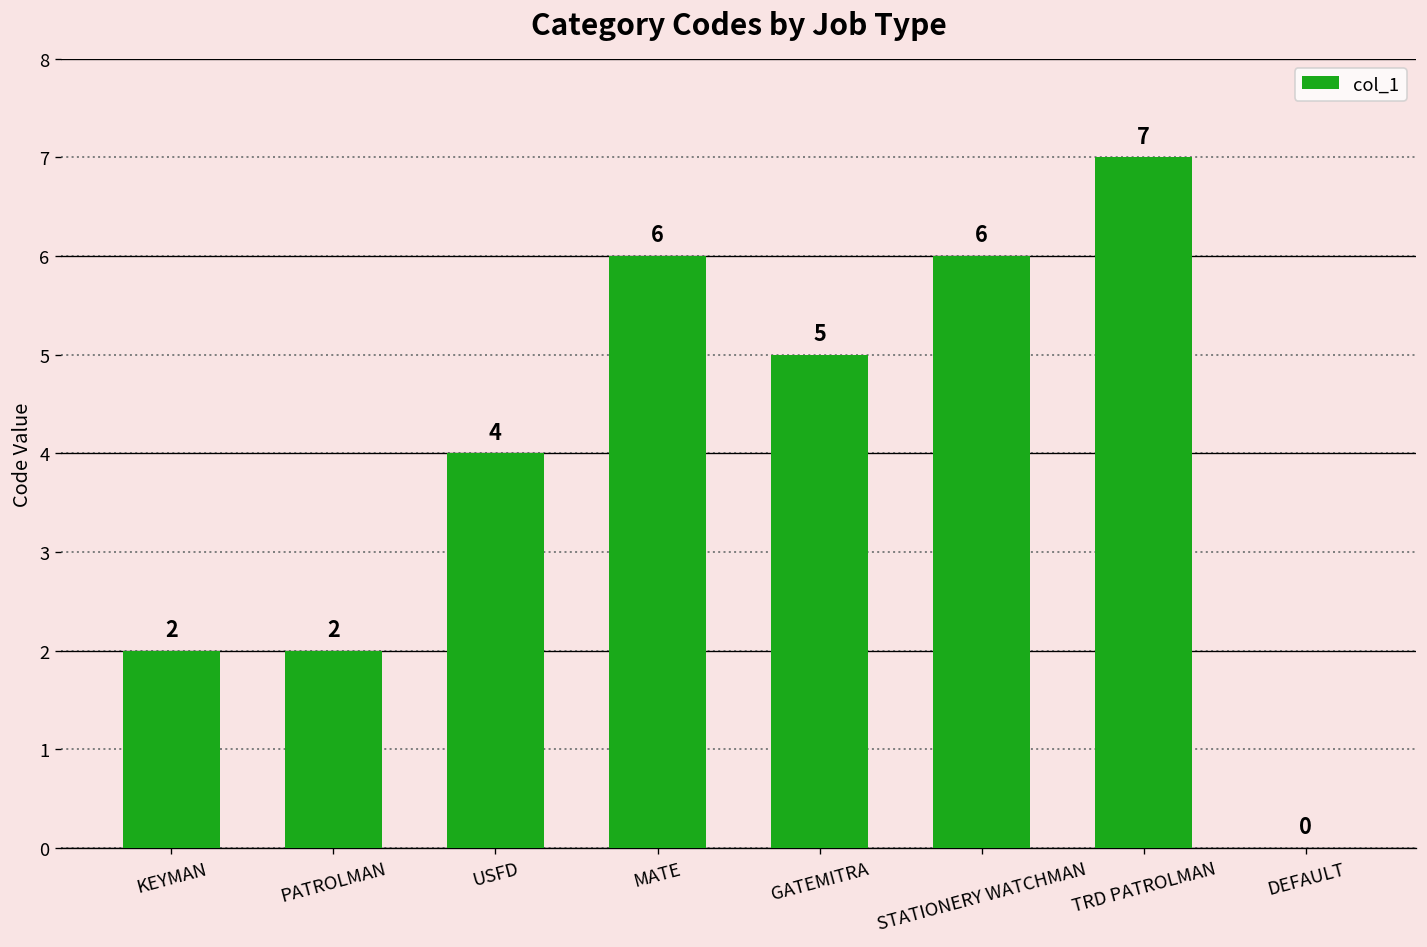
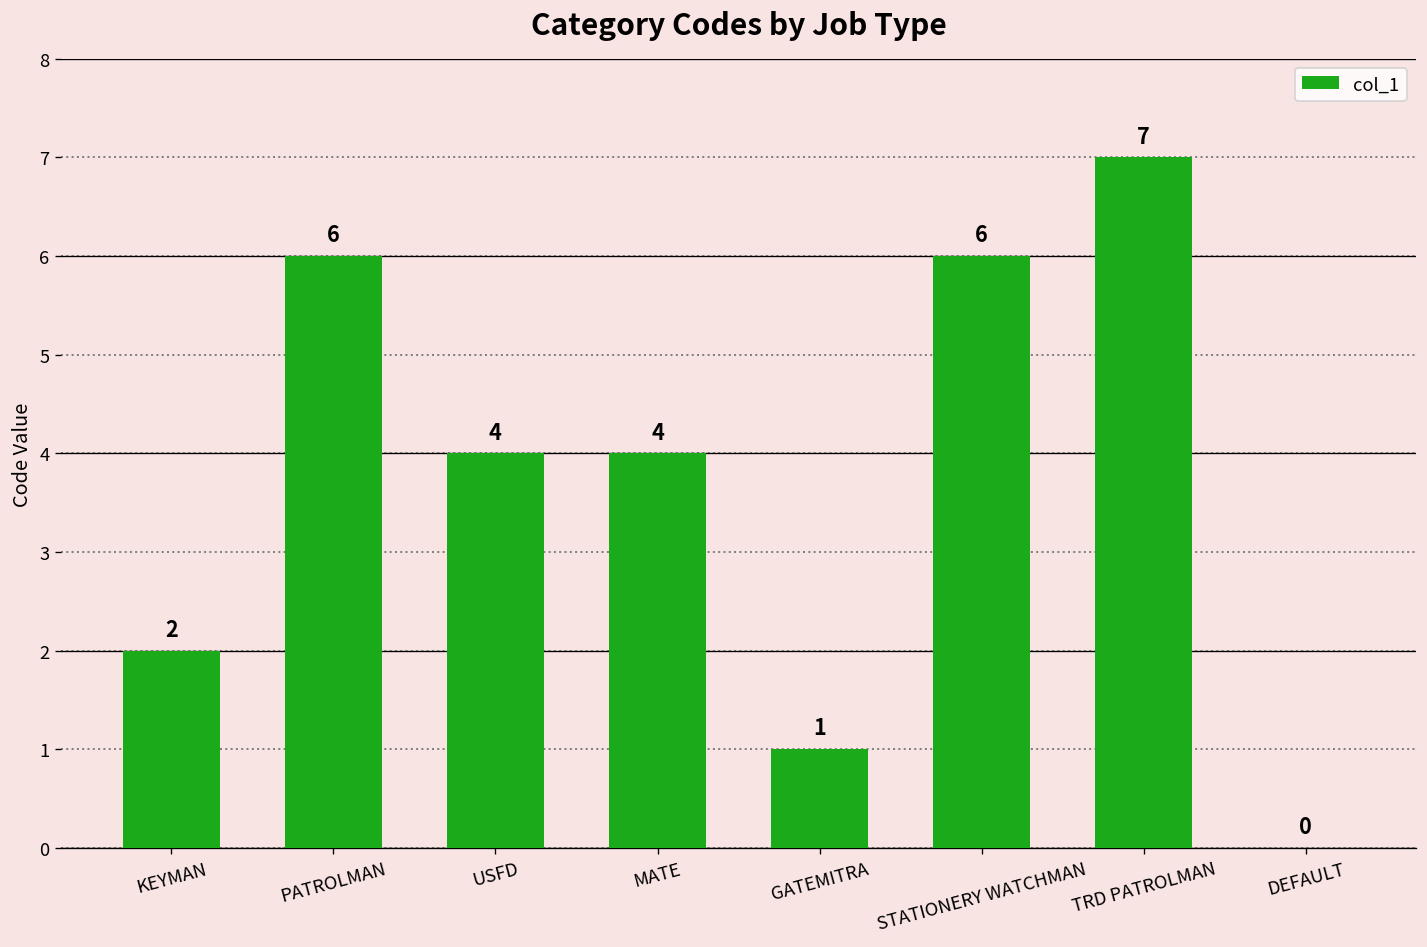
PATROLMAN: 2 -> 6
MATE: 6 -> 4
GATEMITRA: 5 -> 1
